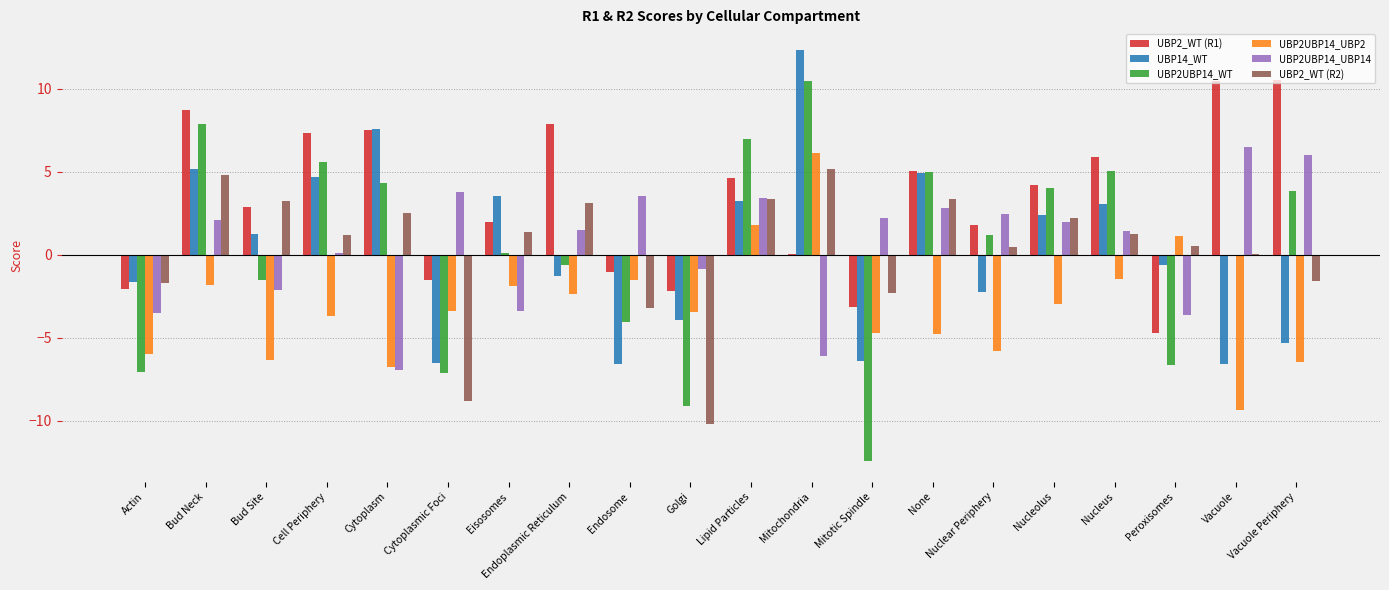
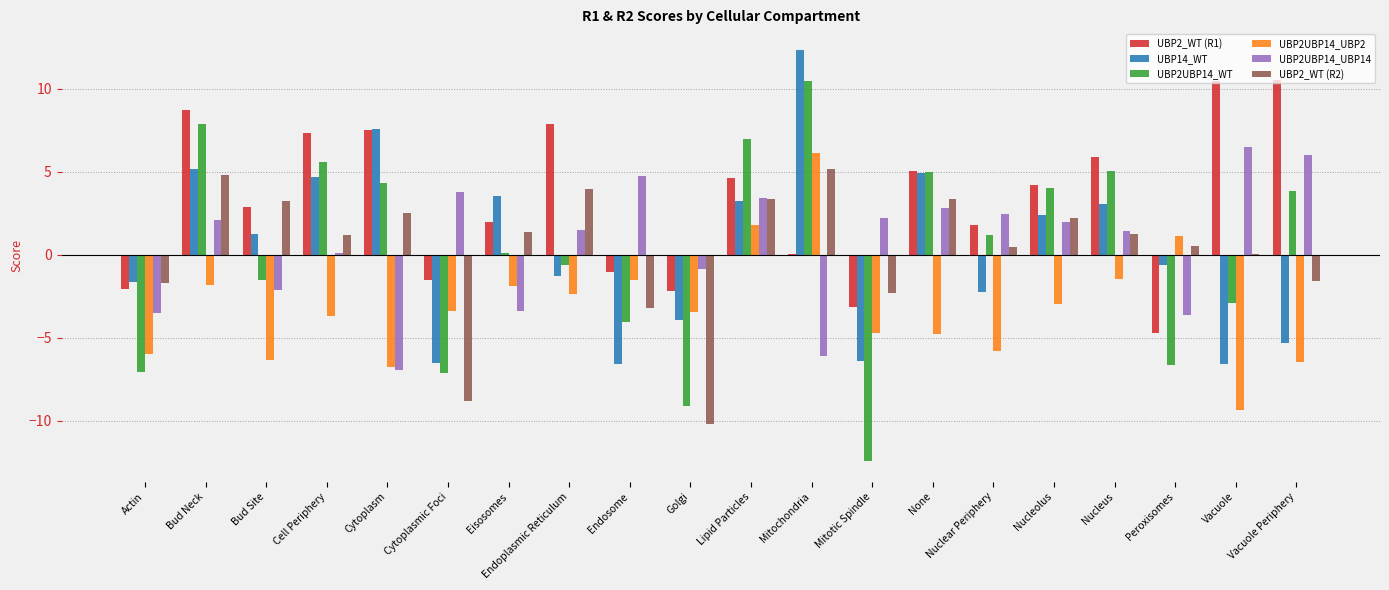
UBP2_WT (R2), Endoplasmic Reticulum: 3.1 -> 3.9
UBP2UBP14_UBP14, Endosome: 3.5 -> 4.7
UBP2UBP14_WT, Vacuole: -0.1 -> -2.9
